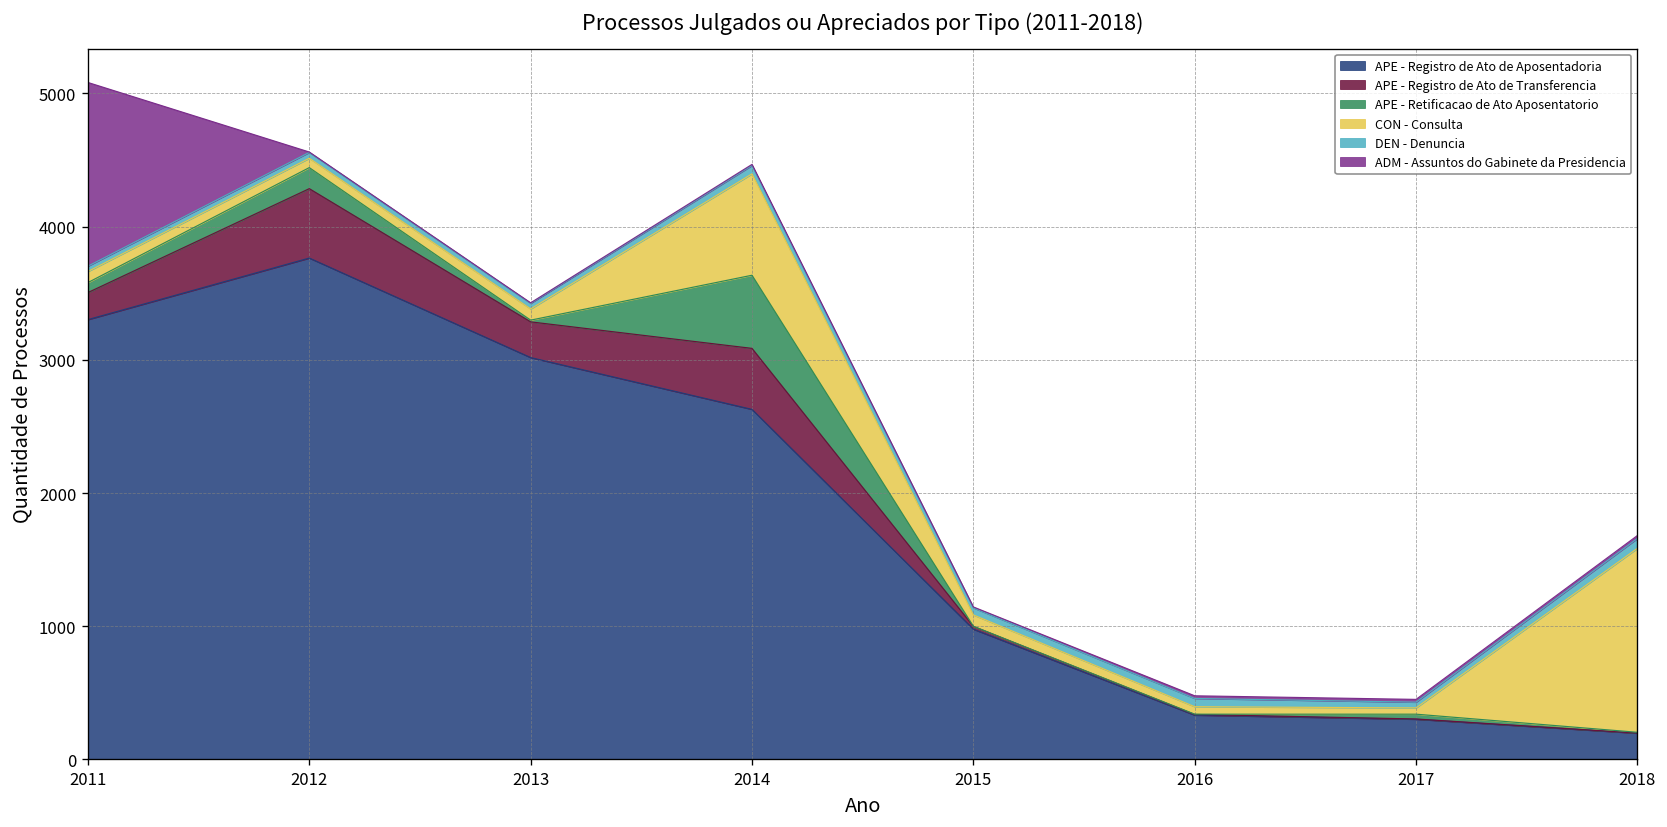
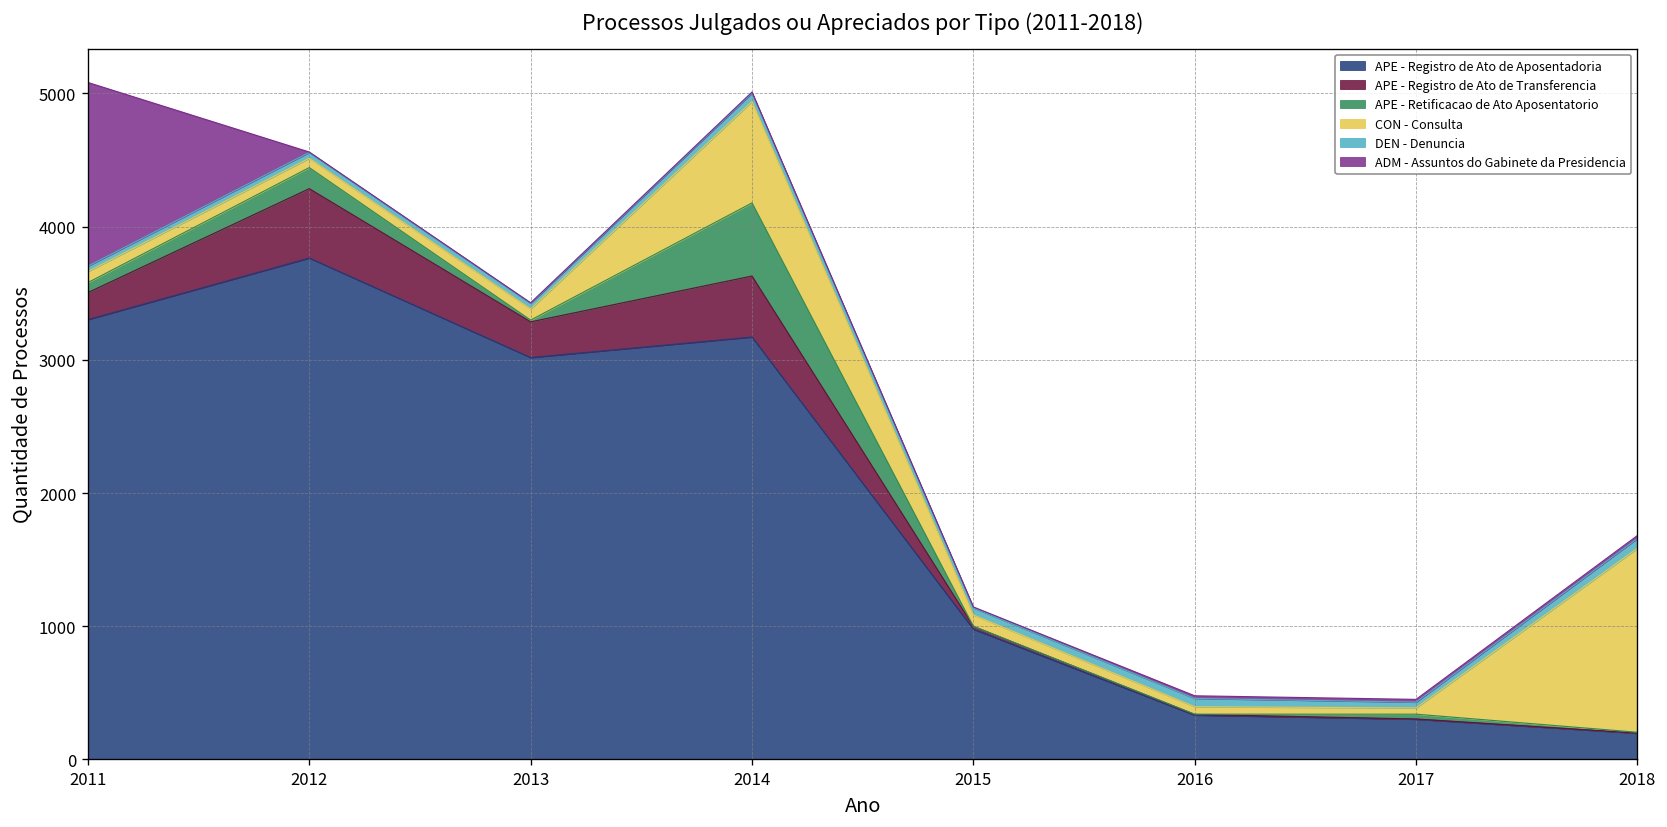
APE - Registro de Ato de Aposentadoria, 2014: 2630 -> 3170
